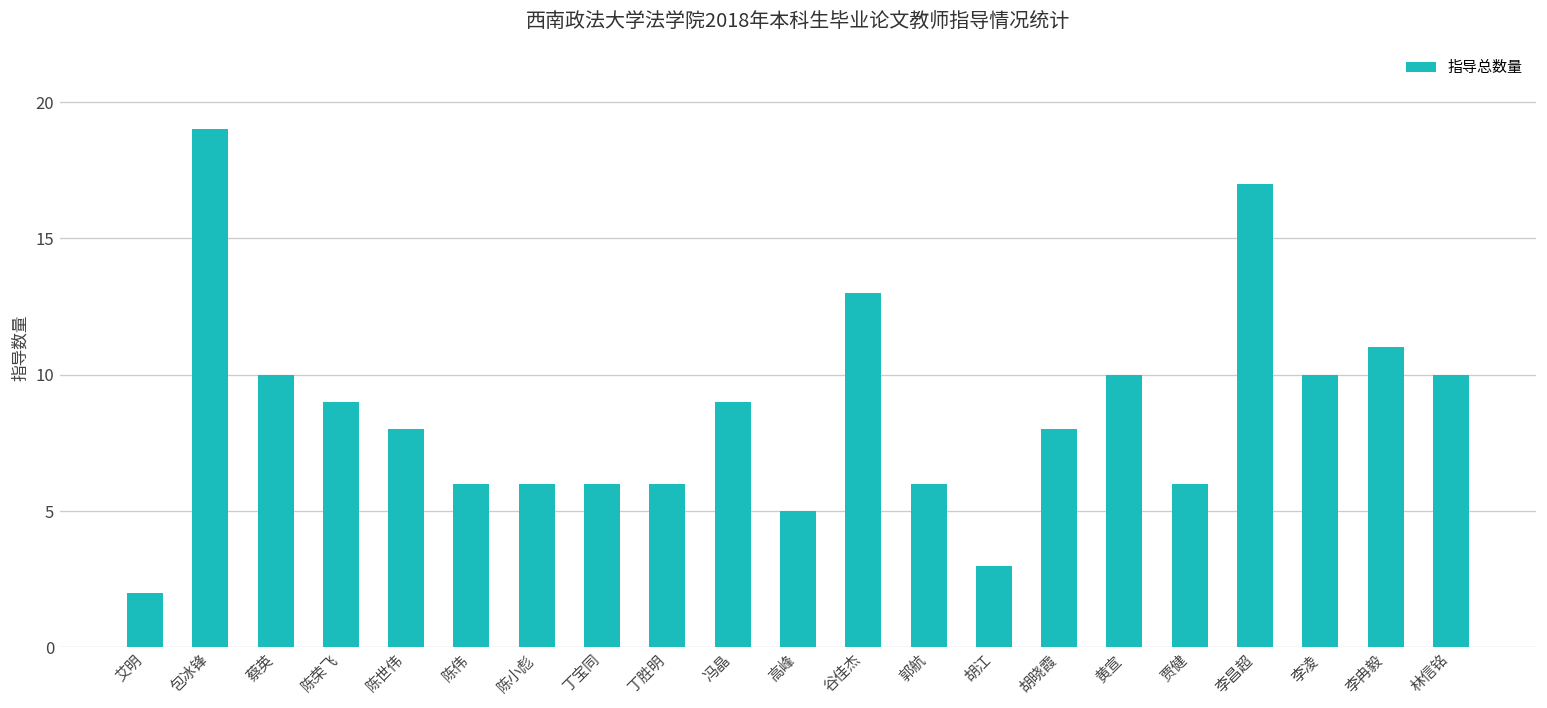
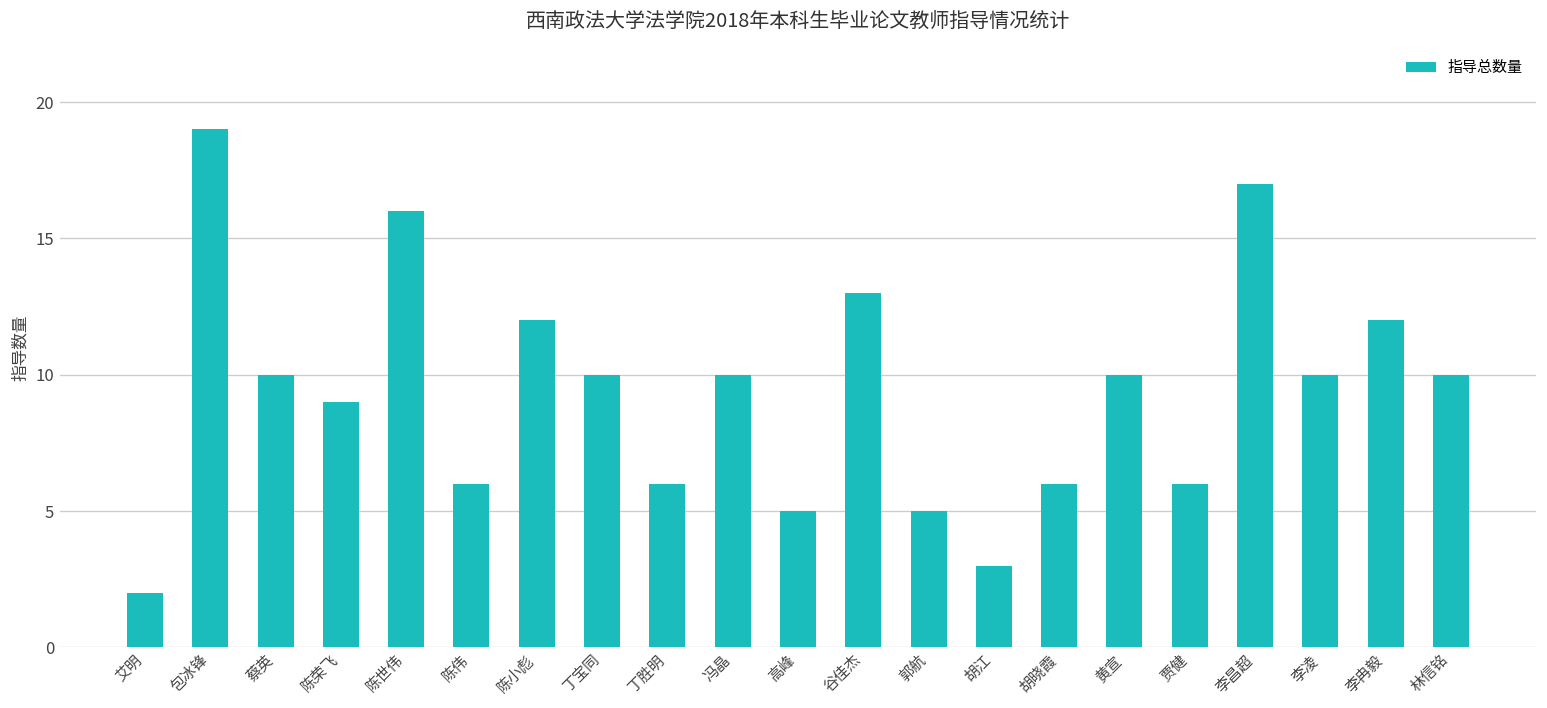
陈世伟: 8 -> 16
陈小彪: 6 -> 12
丁宝同: 6 -> 10
冯晶: 9 -> 10
郭航: 6 -> 5
胡晓霞: 8 -> 6
李冉毅: 11 -> 12
